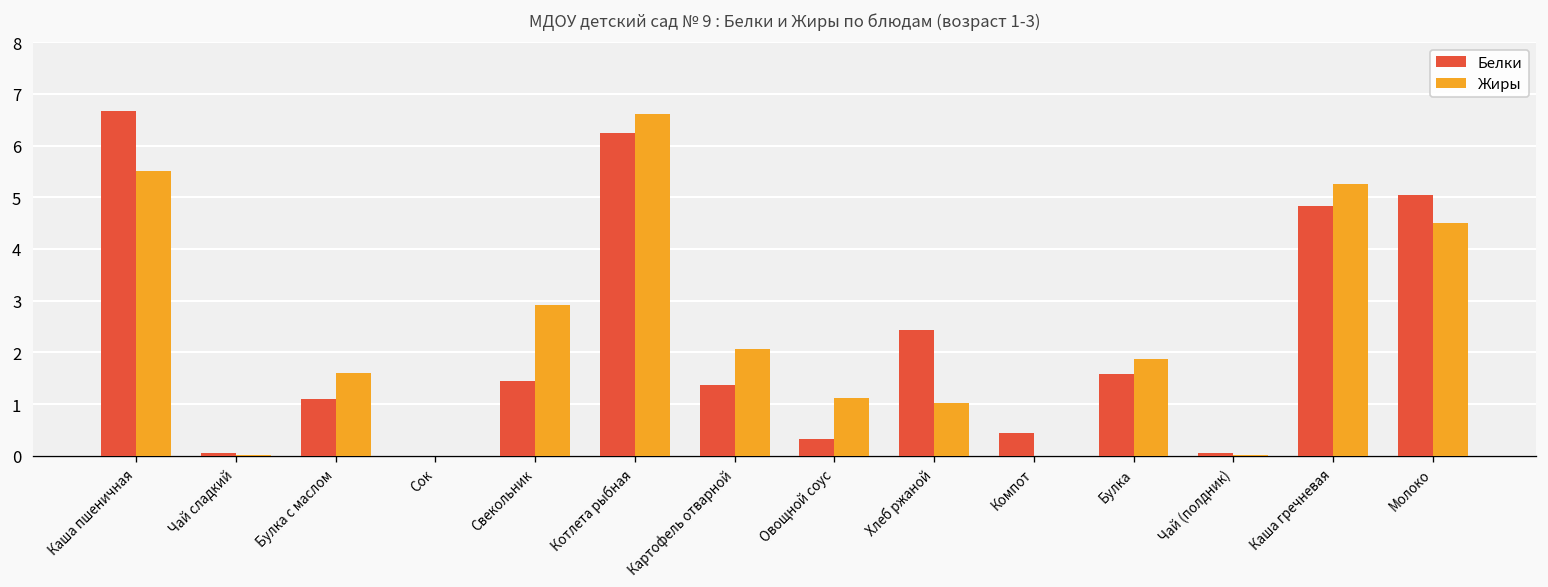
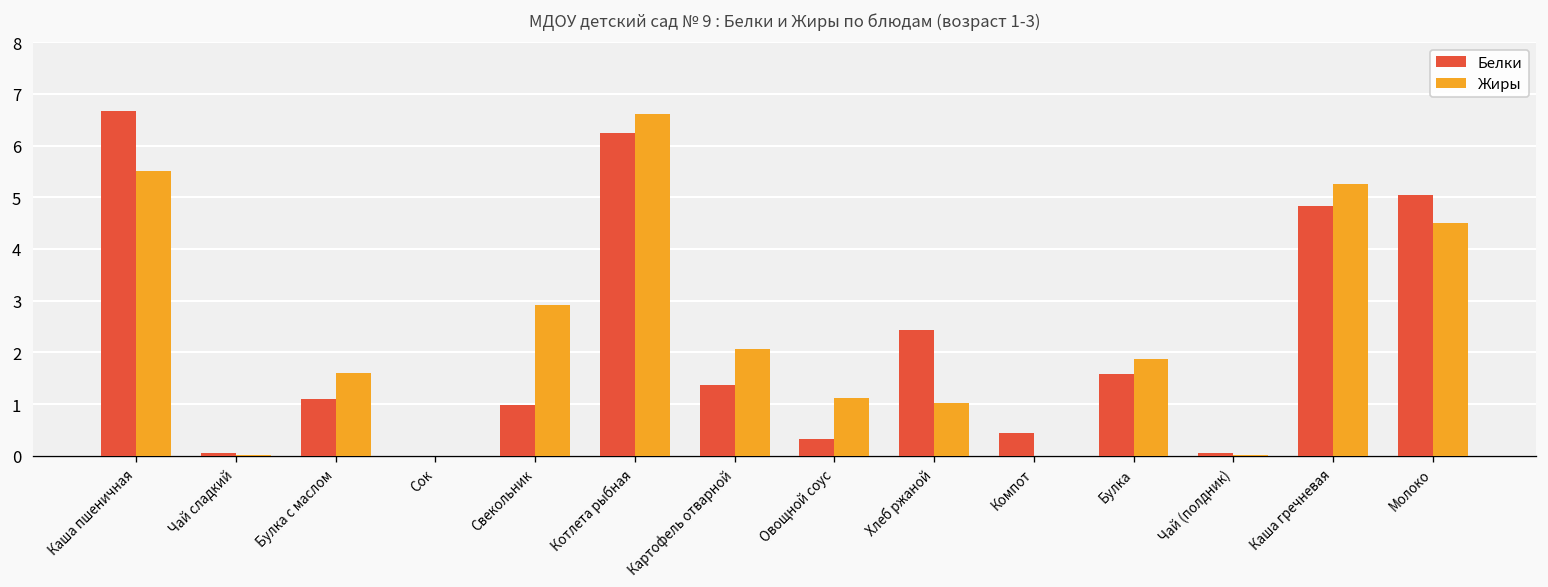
Белки, Свекольник: 1.4 -> 1.0
